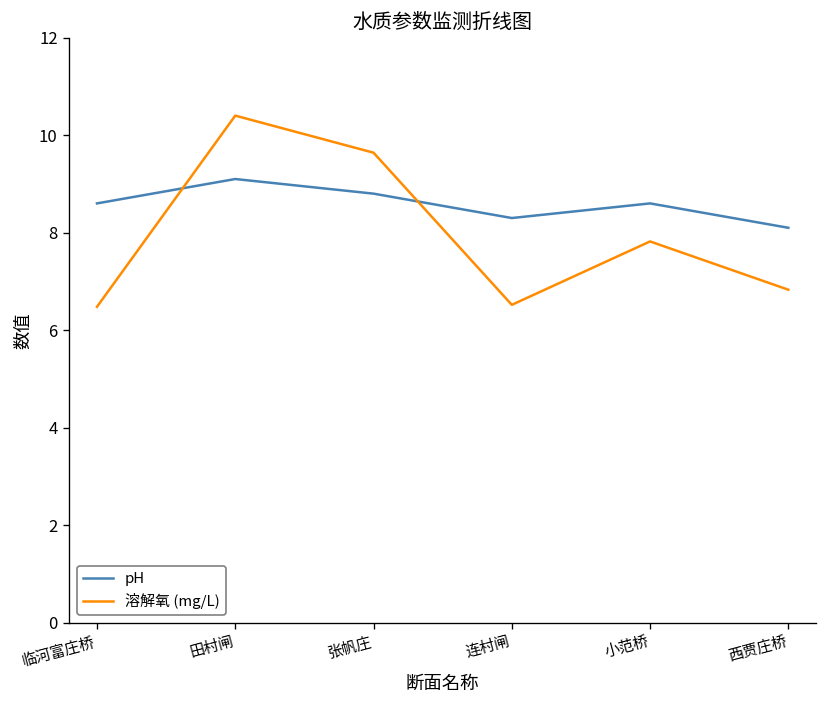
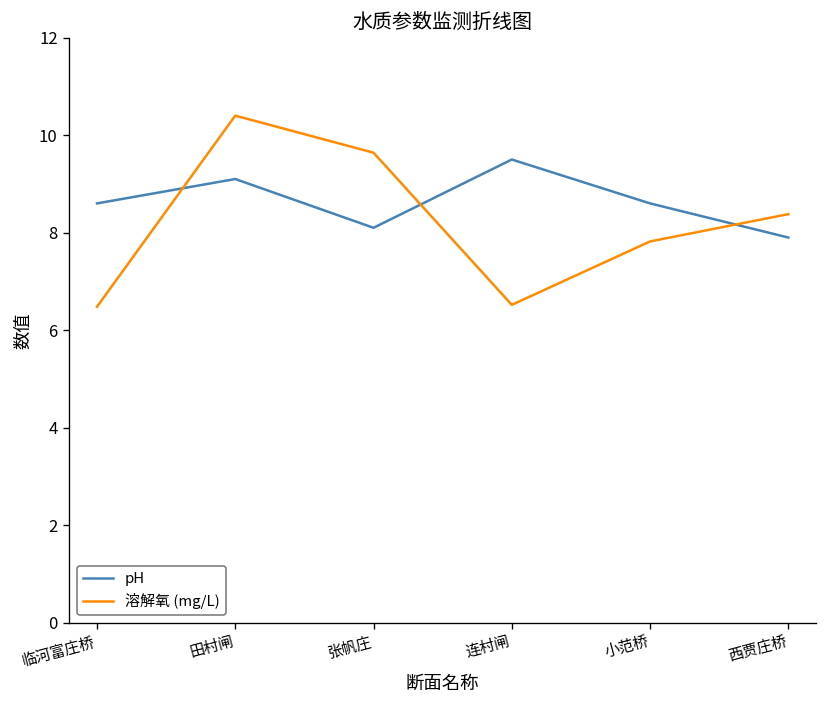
pH, 张帆庄: 8.8 -> 8.1
pH, 连村闸: 8.3 -> 9.5
pH, 西贾庄桥: 8.1 -> 7.9
溶解氧 (mg/L), 西贾庄桥: 6.8 -> 8.4
